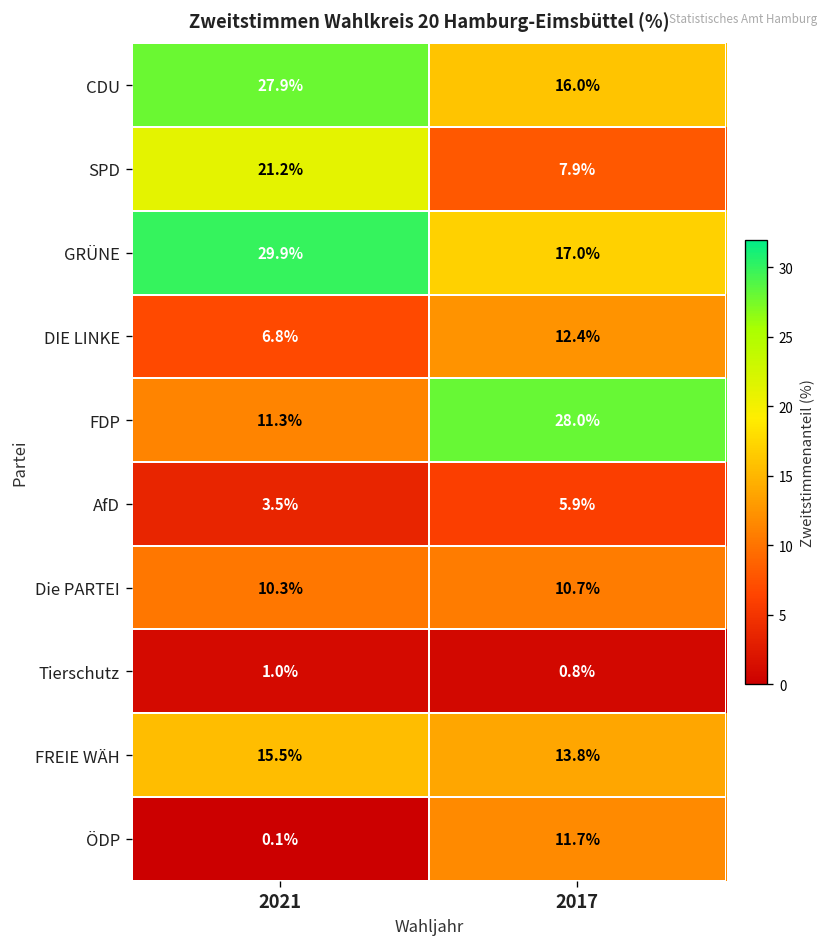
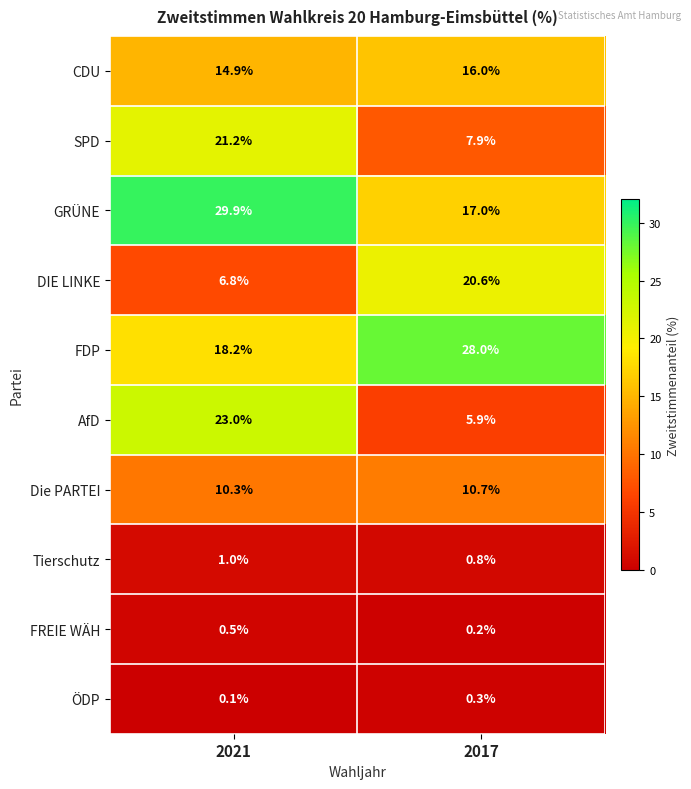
CDU, 2021: 27.9% -> 14.9%
DIE LINKE, 2017: 12.4% -> 20.6%
FDP, 2021: 11.3% -> 18.2%
AfD, 2021: 3.5% -> 23.0%
FREIE WÄH, 2021: 15.5% -> 0.5%
FREIE WÄH, 2017: 13.8% -> 0.2%
ÖDP, 2017: 11.7% -> 0.3%
